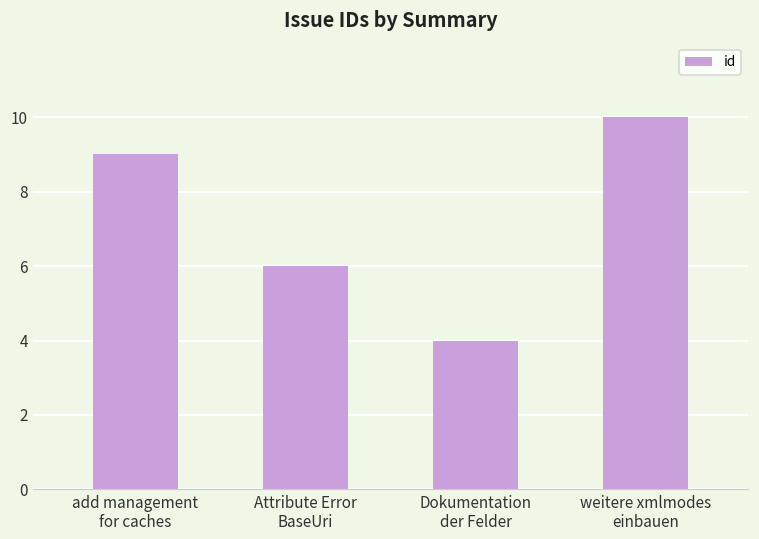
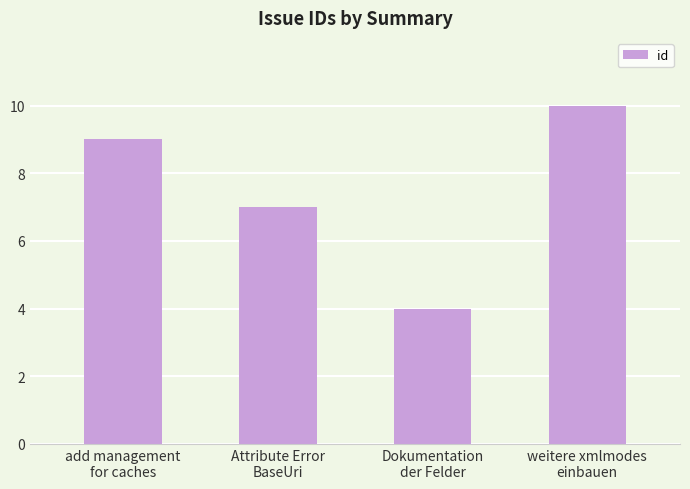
Attribute Error BaseUri: 6 -> 7
